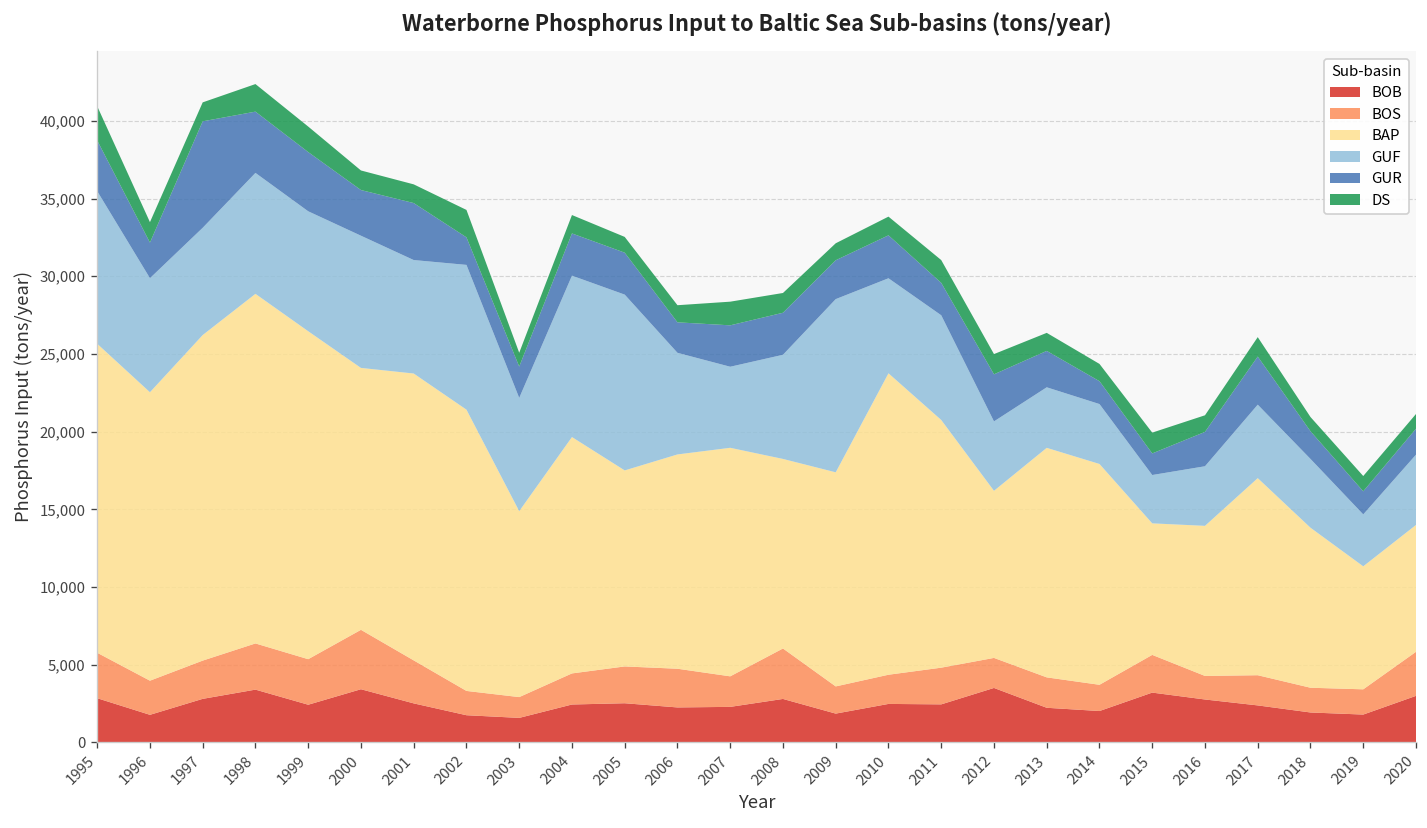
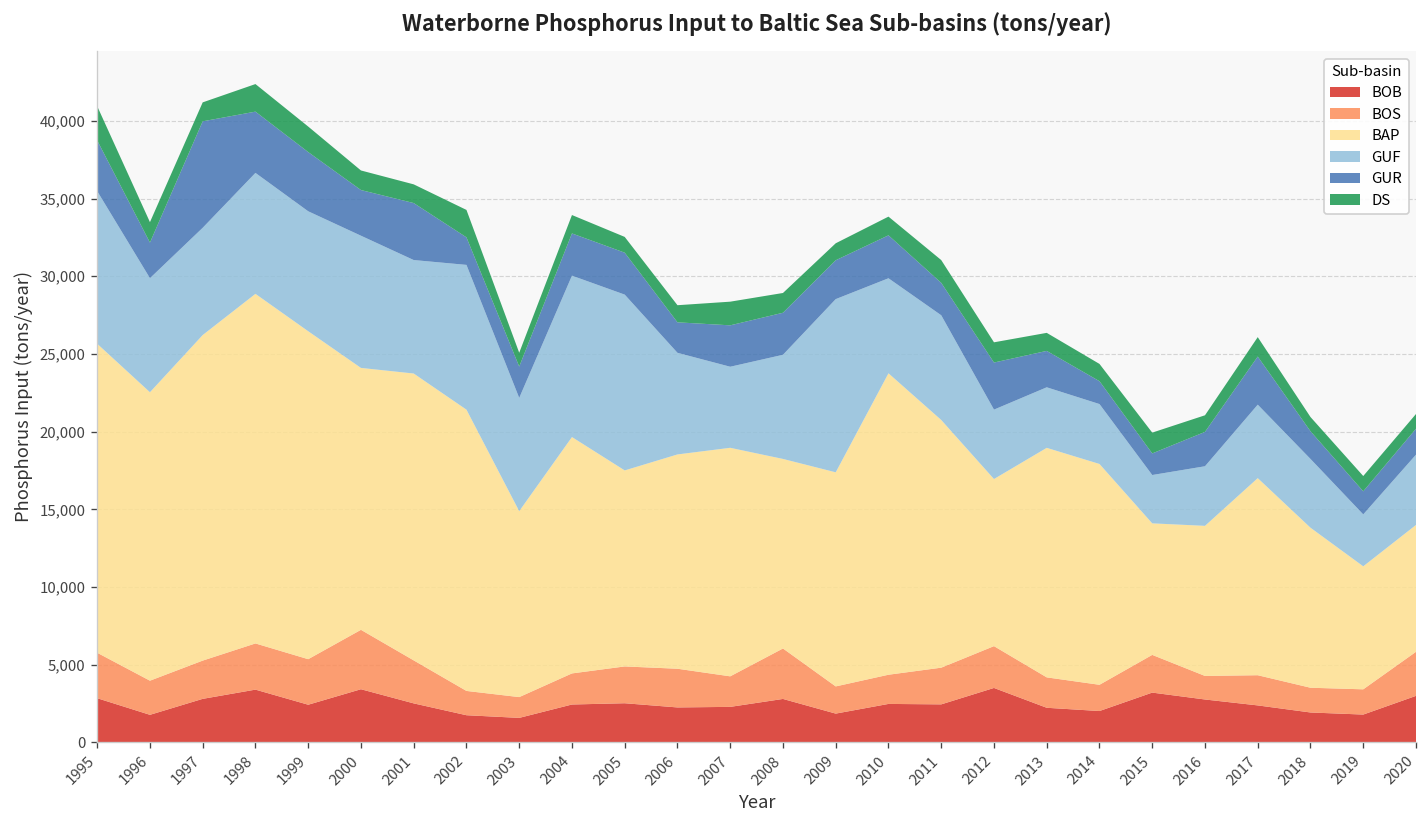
BOS, 2012: 1,900 -> 2,700
